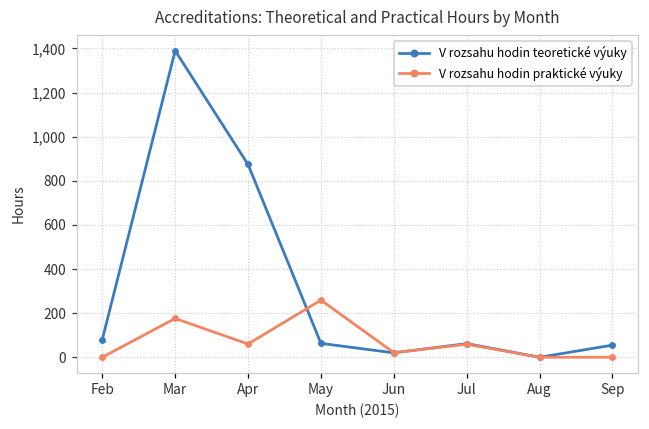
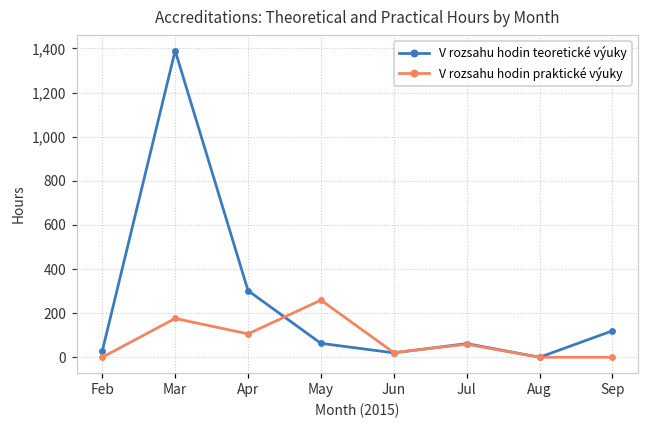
V rozsahu hodin teoretické výuky, Feb: 80 -> 30
V rozsahu hodin teoretické výuky, Apr: 870 -> 300
V rozsahu hodin praktické výuky, Apr: 60 -> 110
V rozsahu hodin teoretické výuky, Sep: 60 -> 120
